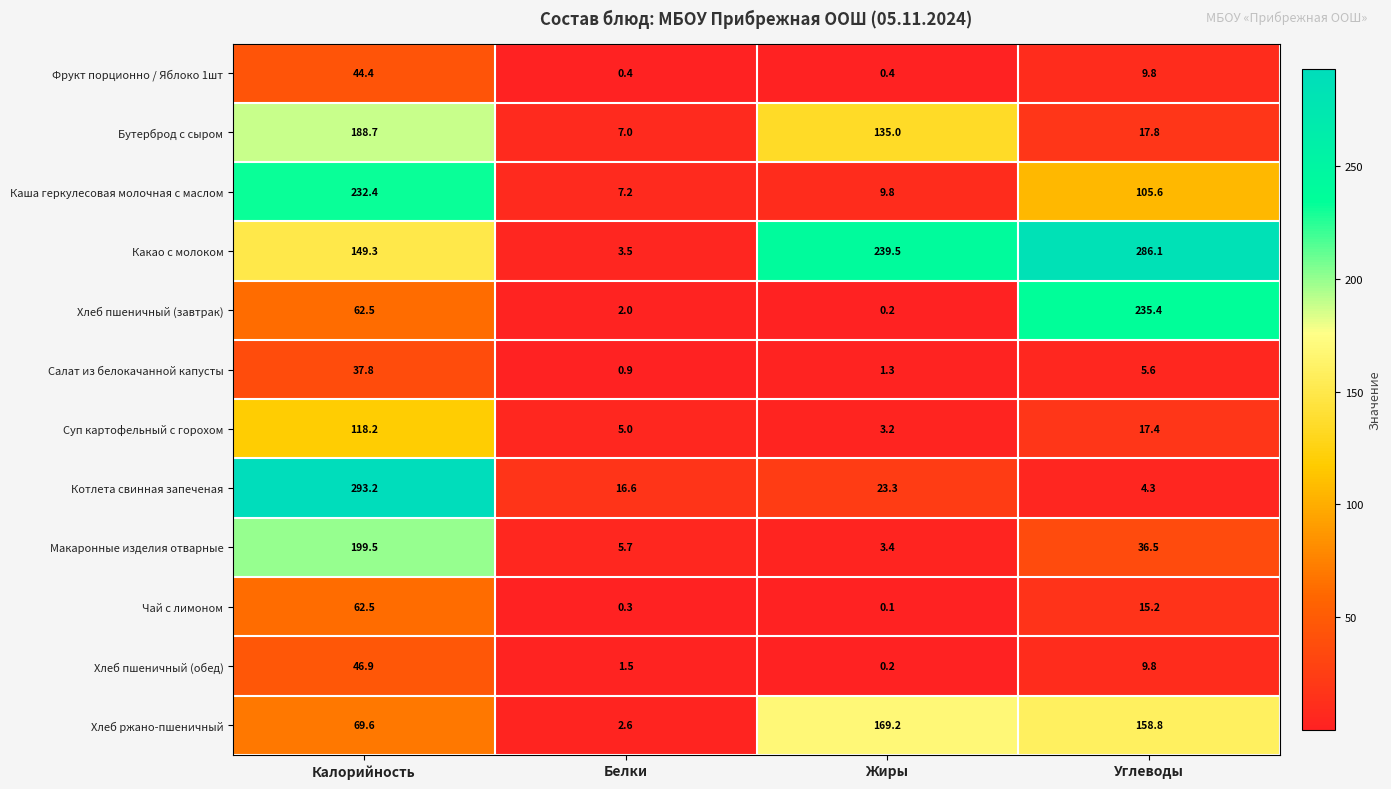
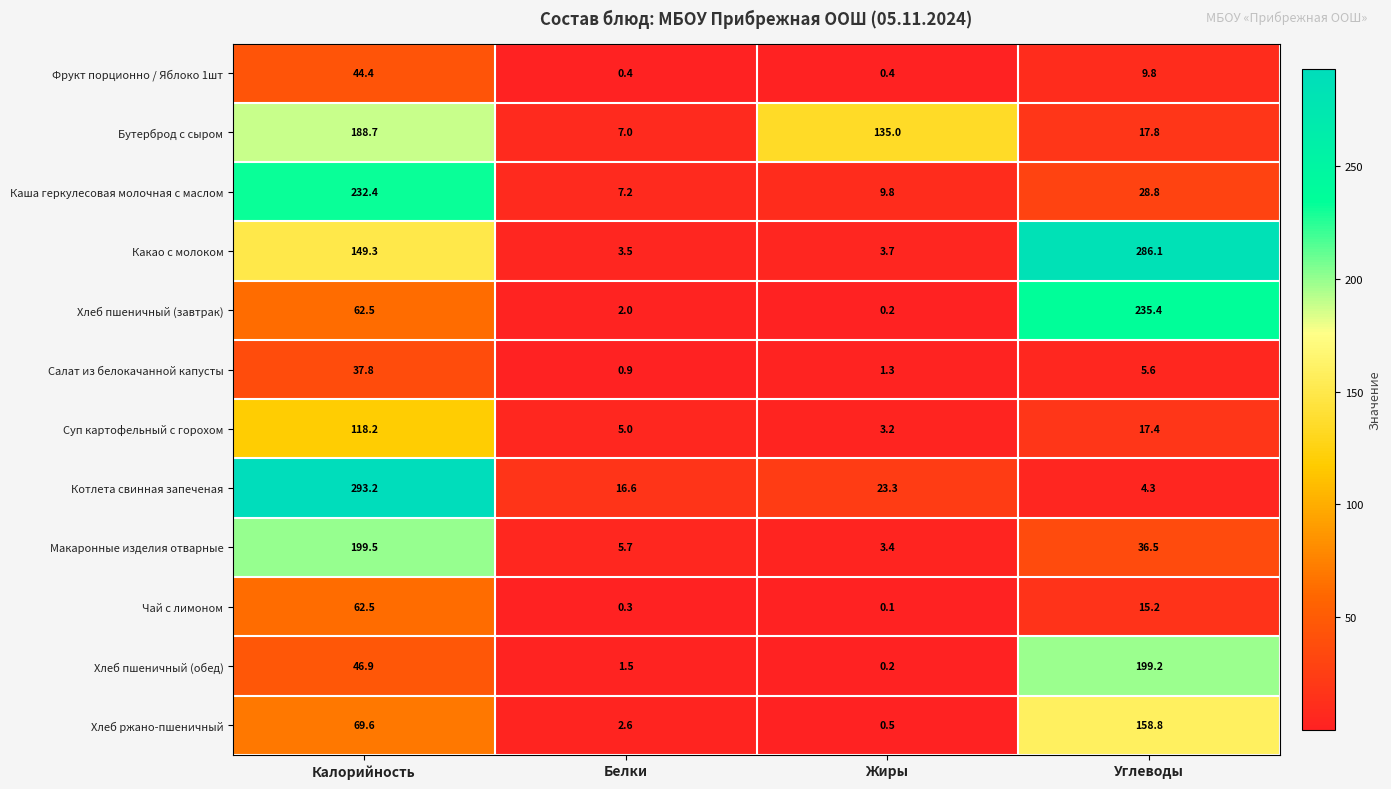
Каша геркулесовая молочная с маслом, Углеводы: 105.6 -> 28.8
Какао с молоком, Жиры: 239.5 -> 3.7
Хлеб пшеничный (обед), Углеводы: 9.8 -> 199.2
Хлеб ржано-пшеничный, Жиры: 169.2 -> 0.5
